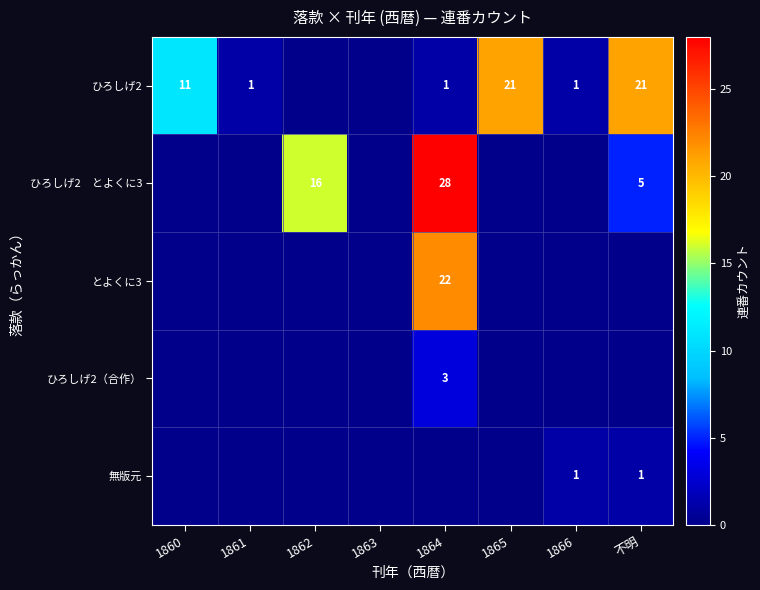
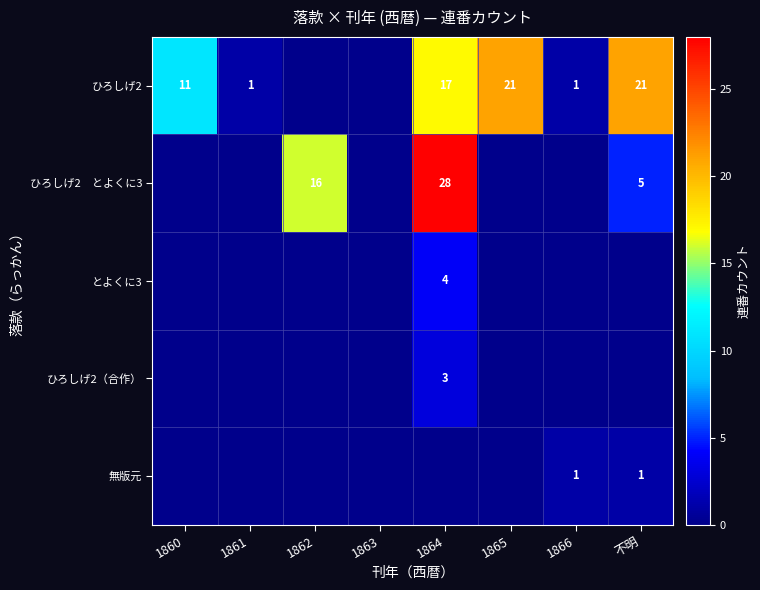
ひろしげ2, 1864: 1 -> 17
とよくに3, 1864: 22 -> 4
